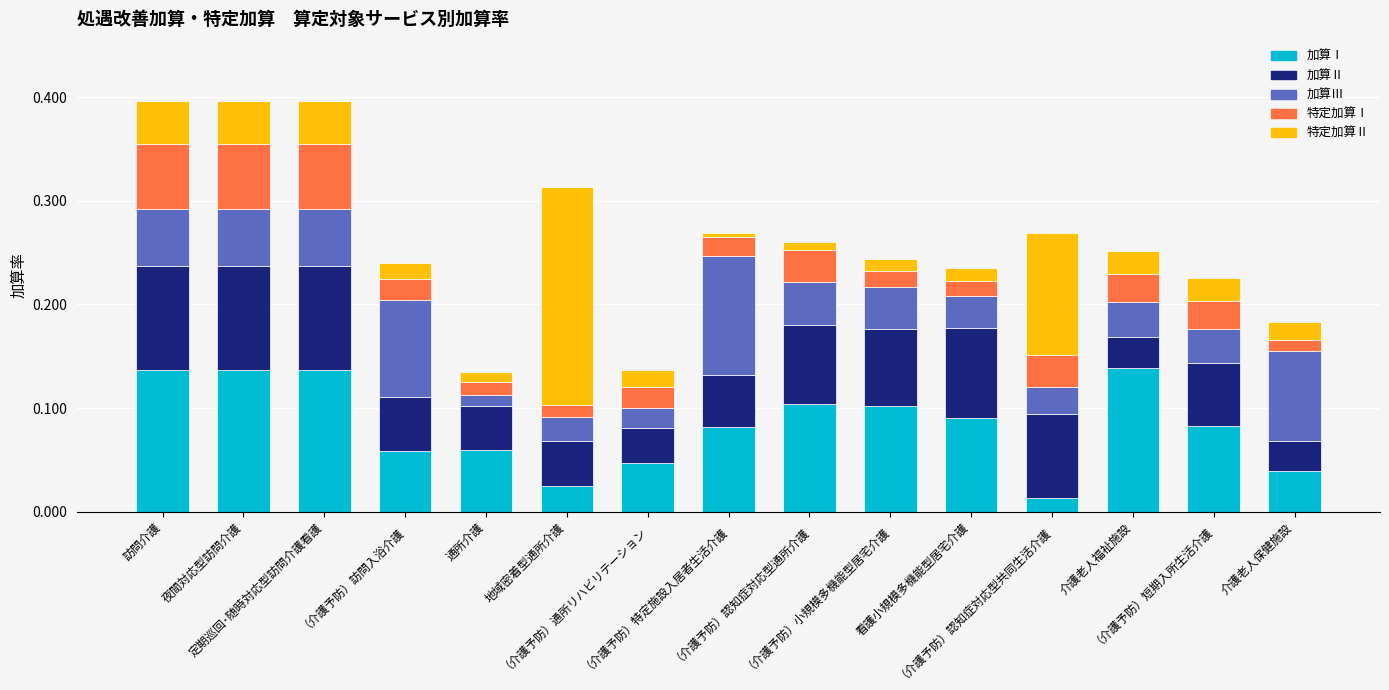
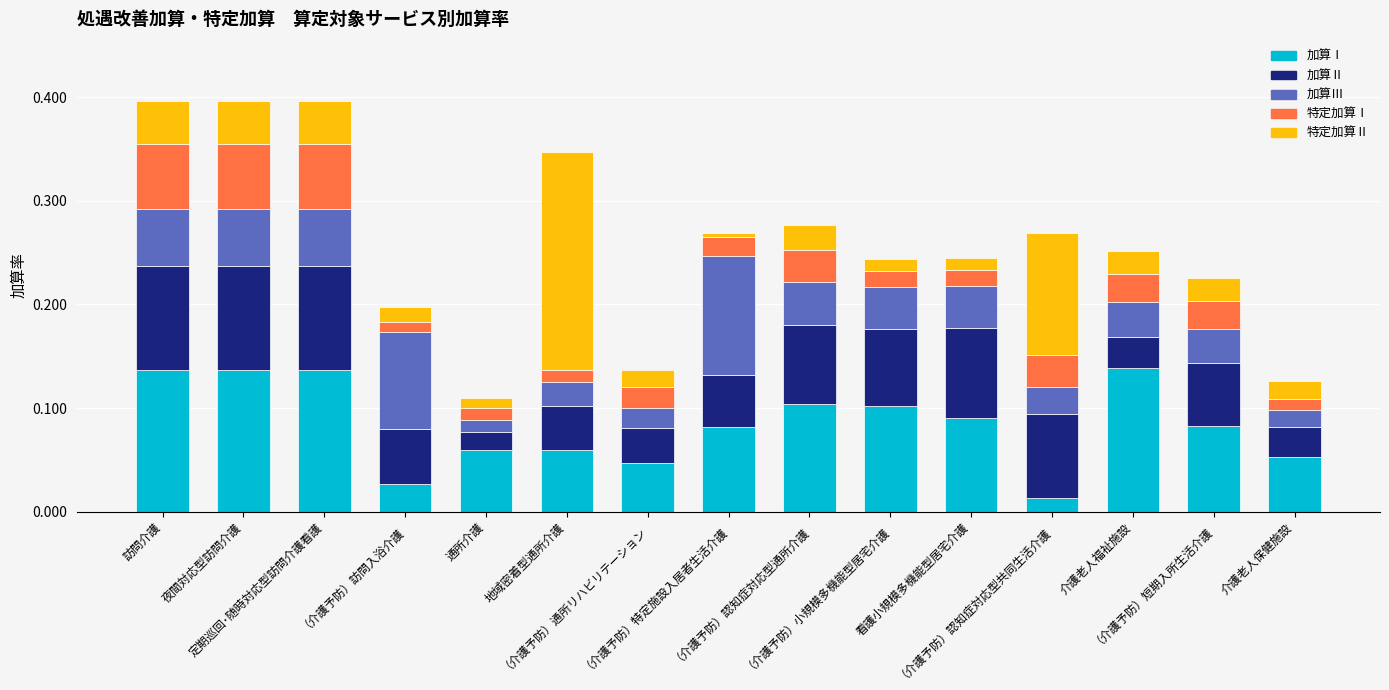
加算Ⅰ, （介護予防）訪問入浴介護: 0.058 -> 0.027
特定加算Ⅰ, （介護予防）訪問入浴介護: 0.021 -> 0.010
加算Ⅱ, 通所介護: 0.043 -> 0.018
加算Ⅰ, 地域密着型通所介護: 0.025 -> 0.059
特定加算Ⅱ, （介護予防）認知症対応型通所介護: 0.007 -> 0.024
加算Ⅲ, 看護小規模多機能型居宅介護: 0.031 -> 0.041
加算Ⅰ, 介護老人保健施設: 0.039 -> 0.053
加算Ⅲ, 介護老人保健施設: 0.087 -> 0.016
